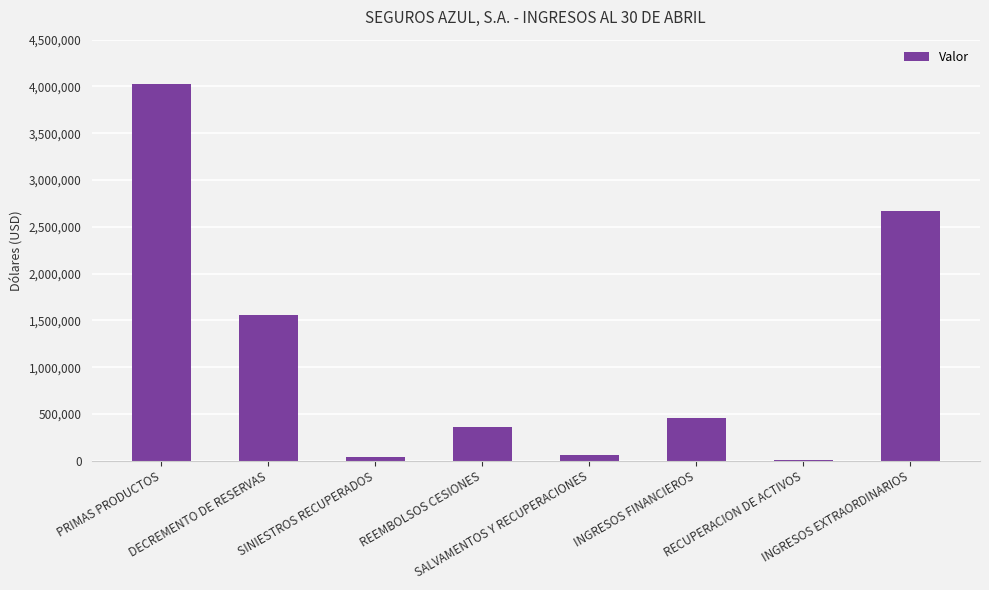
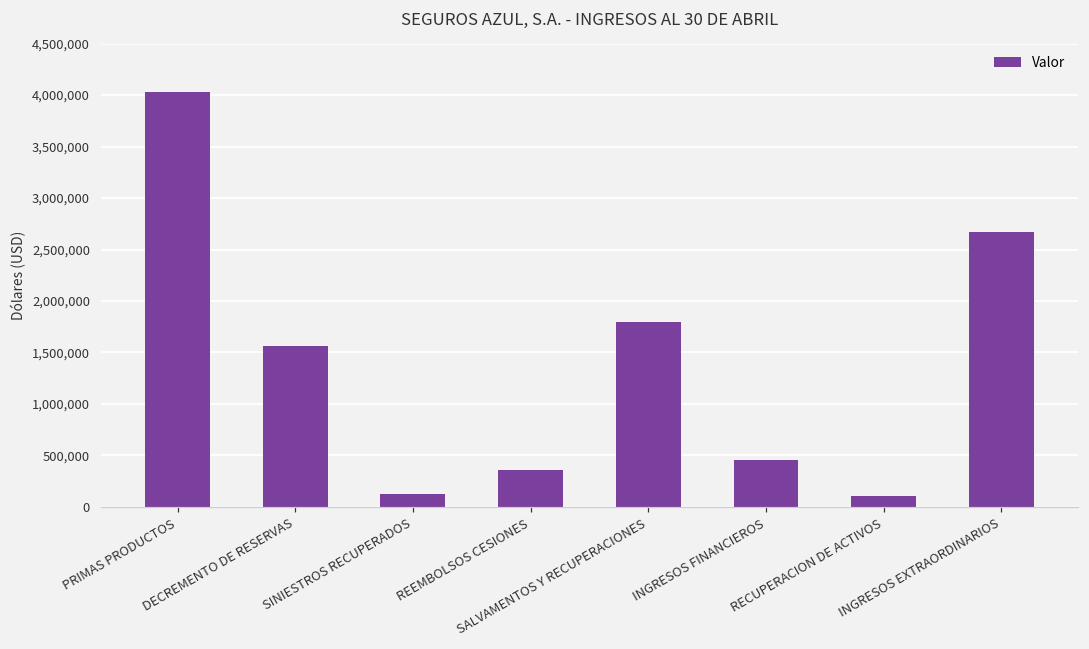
SINIESTROS RECUPERADOS: 0 -> 100,000
SALVAMENTOS Y RECUPERACIONES: 100,000 -> 1,800,000
RECUPERACION DE ACTIVOS: 0 -> 100,000
